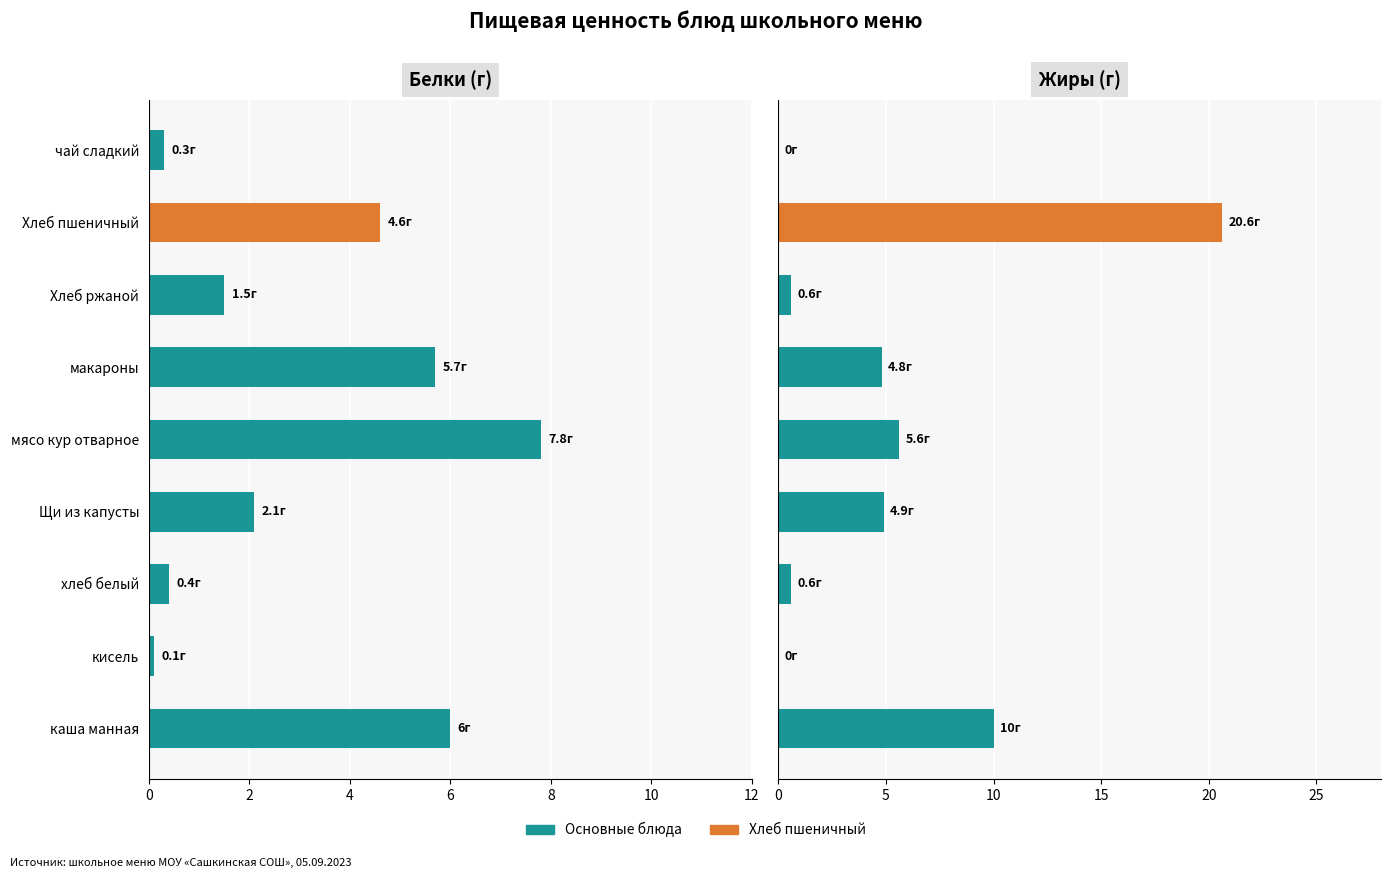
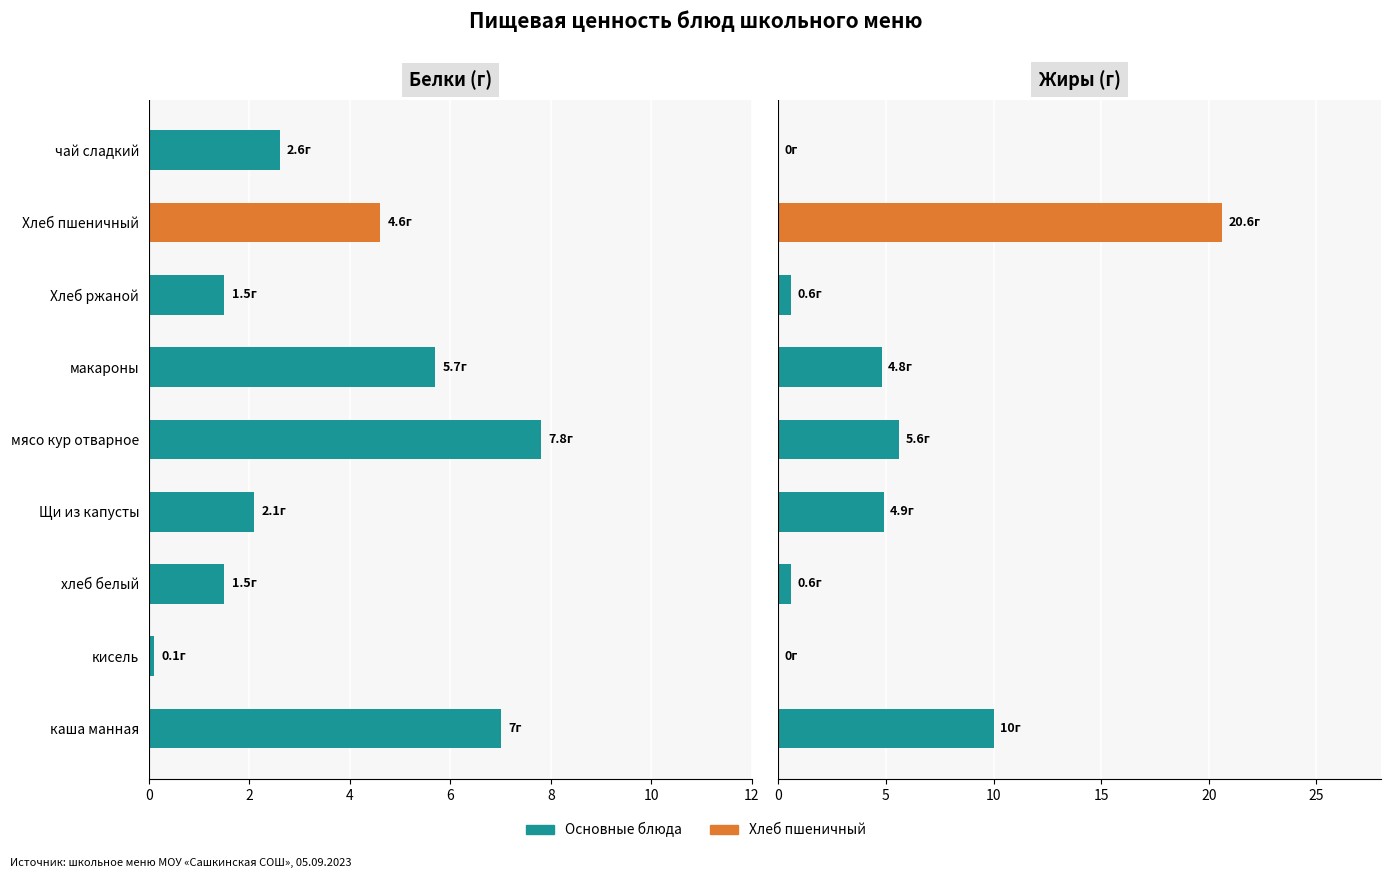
Белки (г), чай сладкий: 0.3г -> 2.6г
Белки (г), хлеб белый: 0.4г -> 1.5г
Белки (г), каша манная: 6г -> 7г
